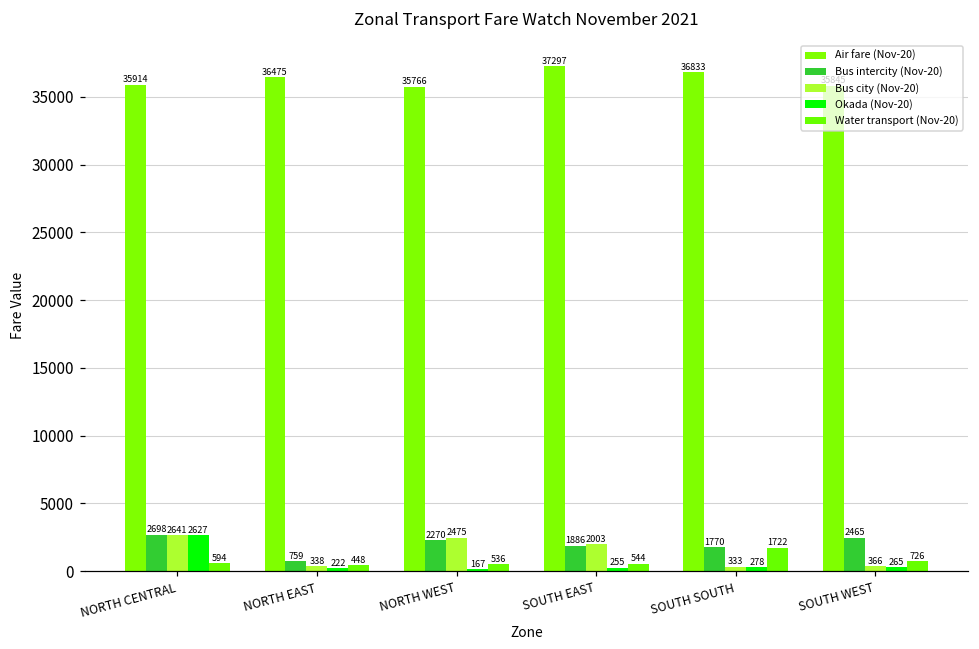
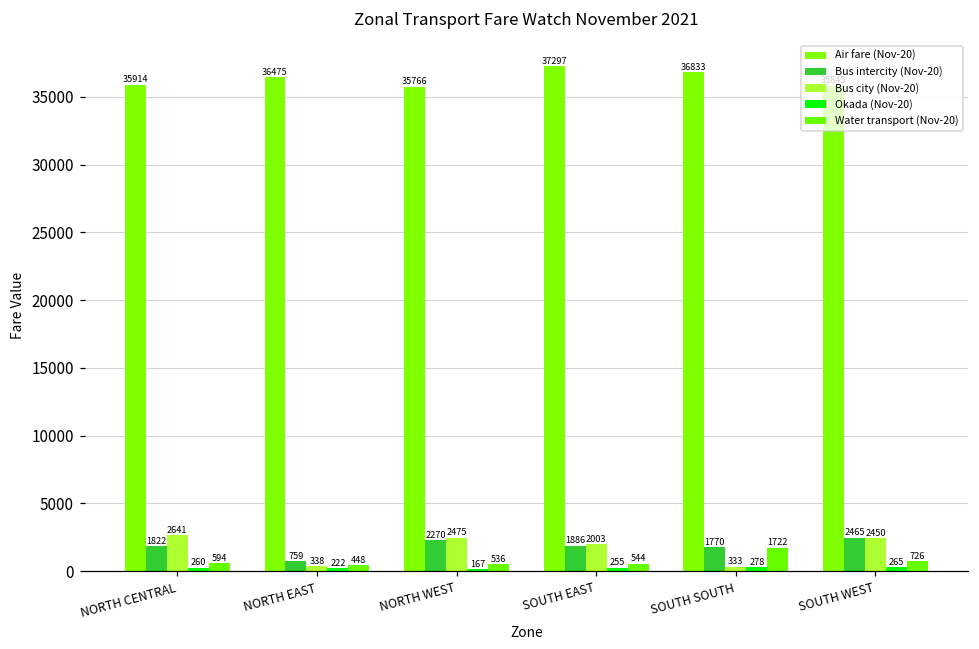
Bus intercity (Nov-20), NORTH CENTRAL: 2698 -> 1822
Okada (Nov-20), NORTH CENTRAL: 2627 -> 260
Bus city (Nov-20), SOUTH WEST: 366 -> 2450
